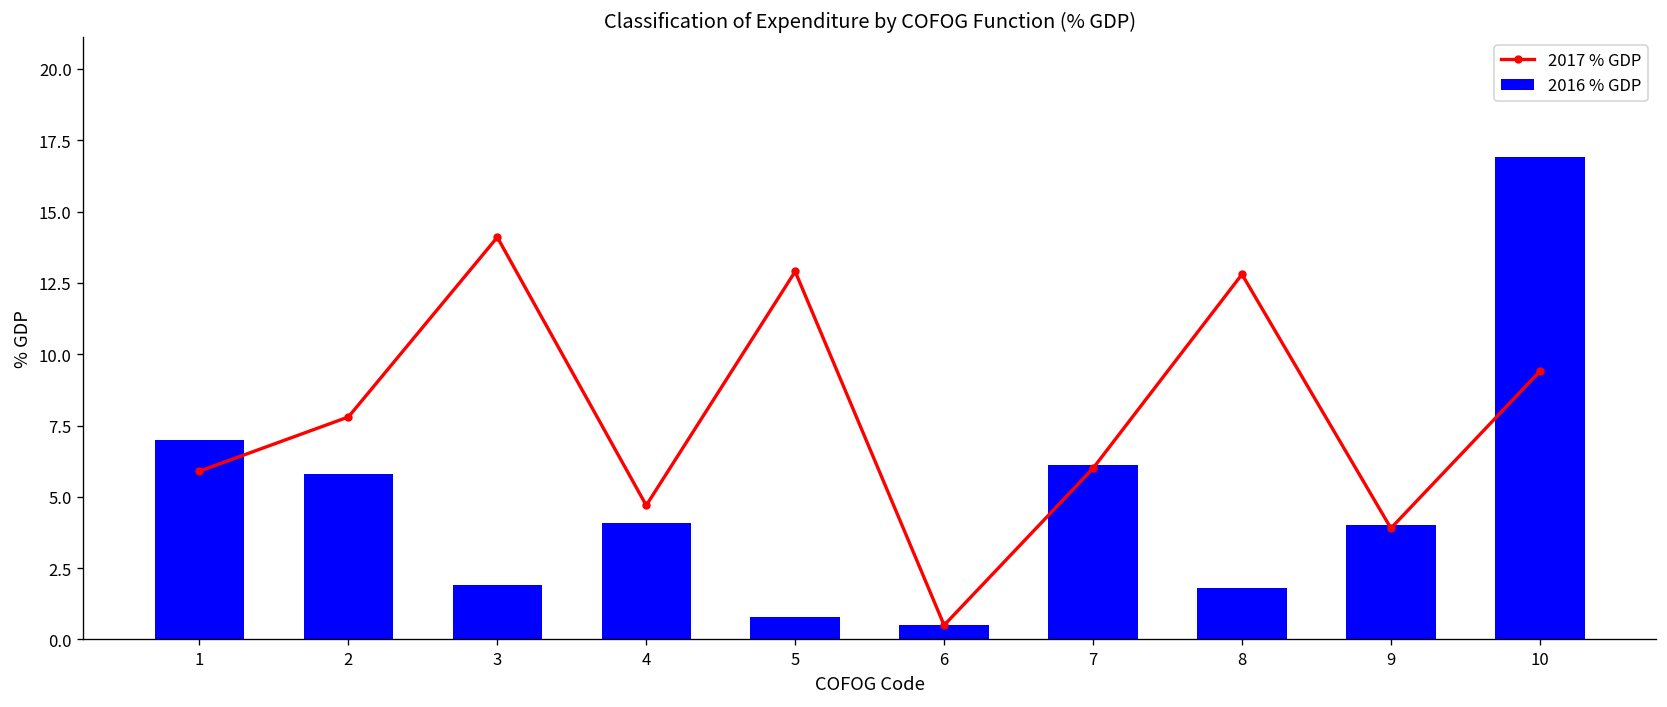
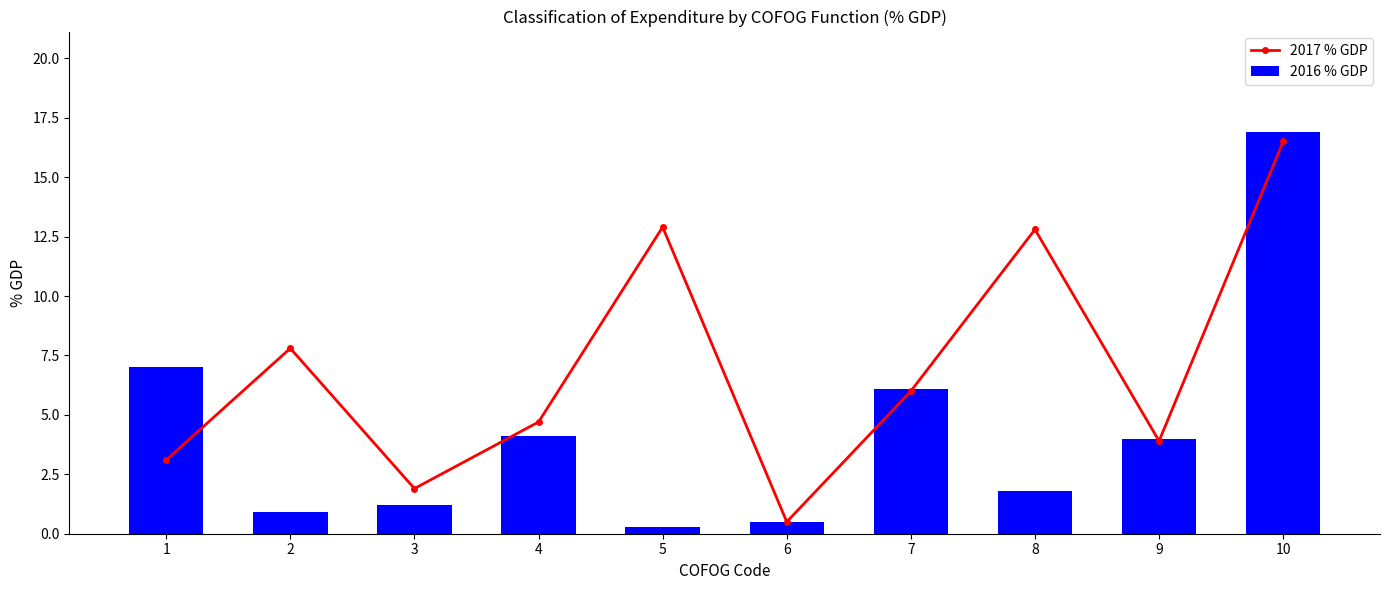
2017 % GDP, 1: 5.9 -> 3.1
2016 % GDP, 2: 5.8 -> 0.9
2017 % GDP, 3: 14.1 -> 1.9
2016 % GDP, 3: 1.9 -> 1.2
2016 % GDP, 5: 0.8 -> 0.3
2017 % GDP, 10: 9.4 -> 16.5
